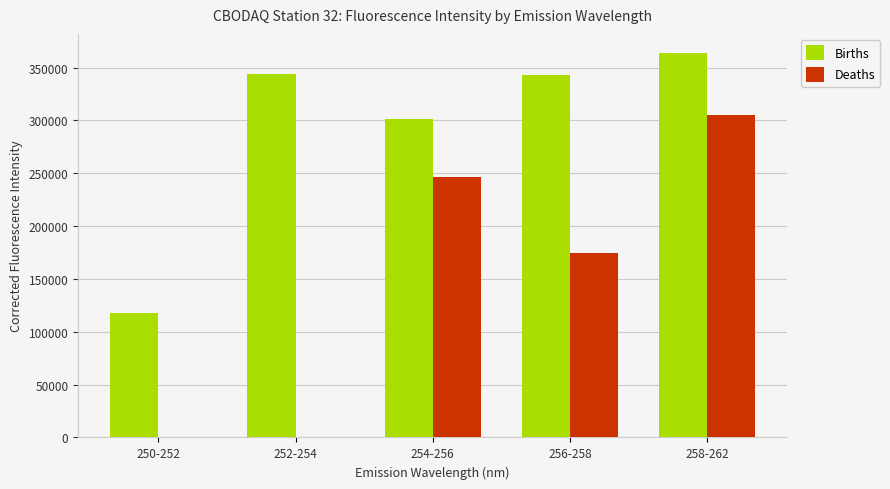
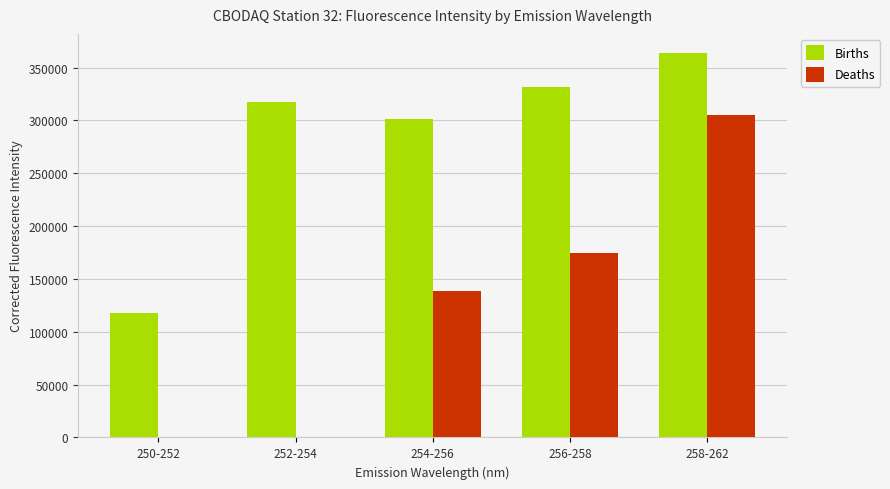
Births, 252-254: 344000 -> 317000
Deaths, 254-256: 247000 -> 138000
Births, 256-258: 343000 -> 332000
